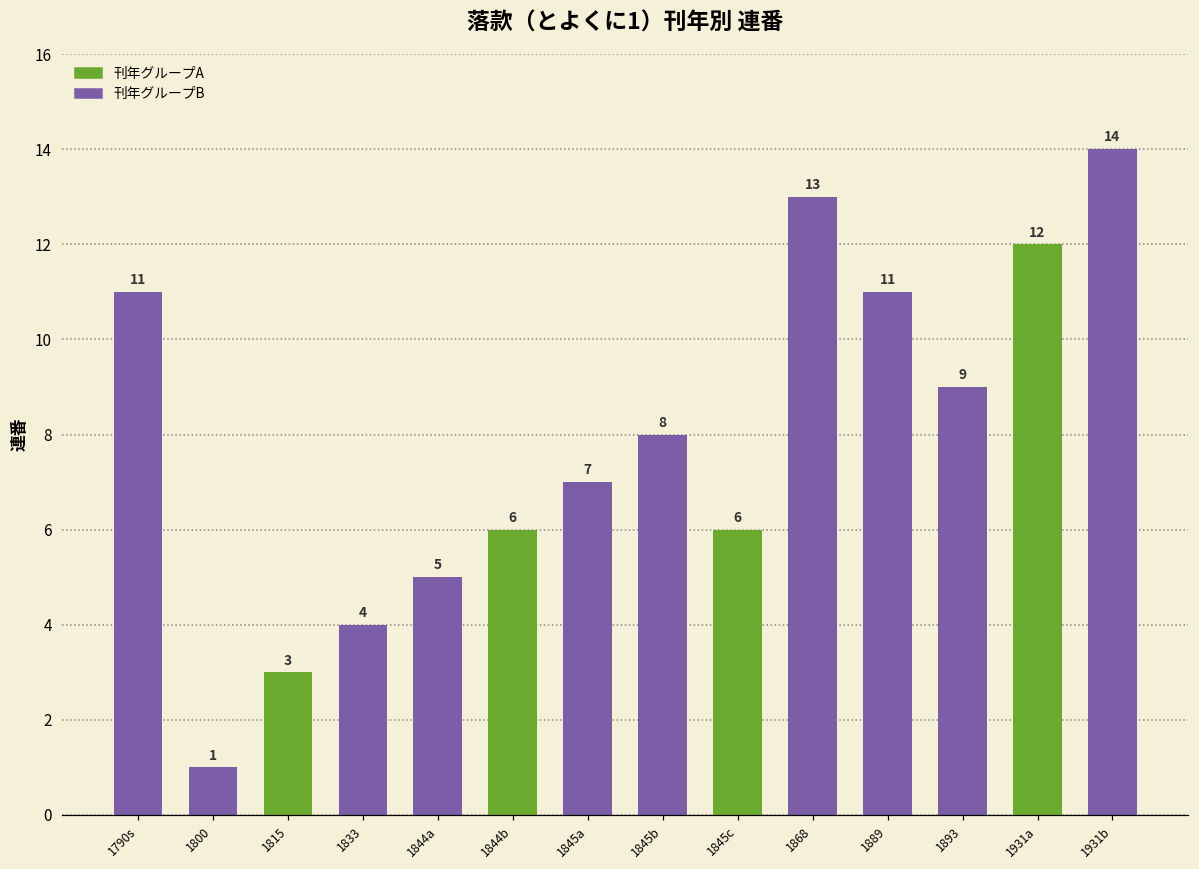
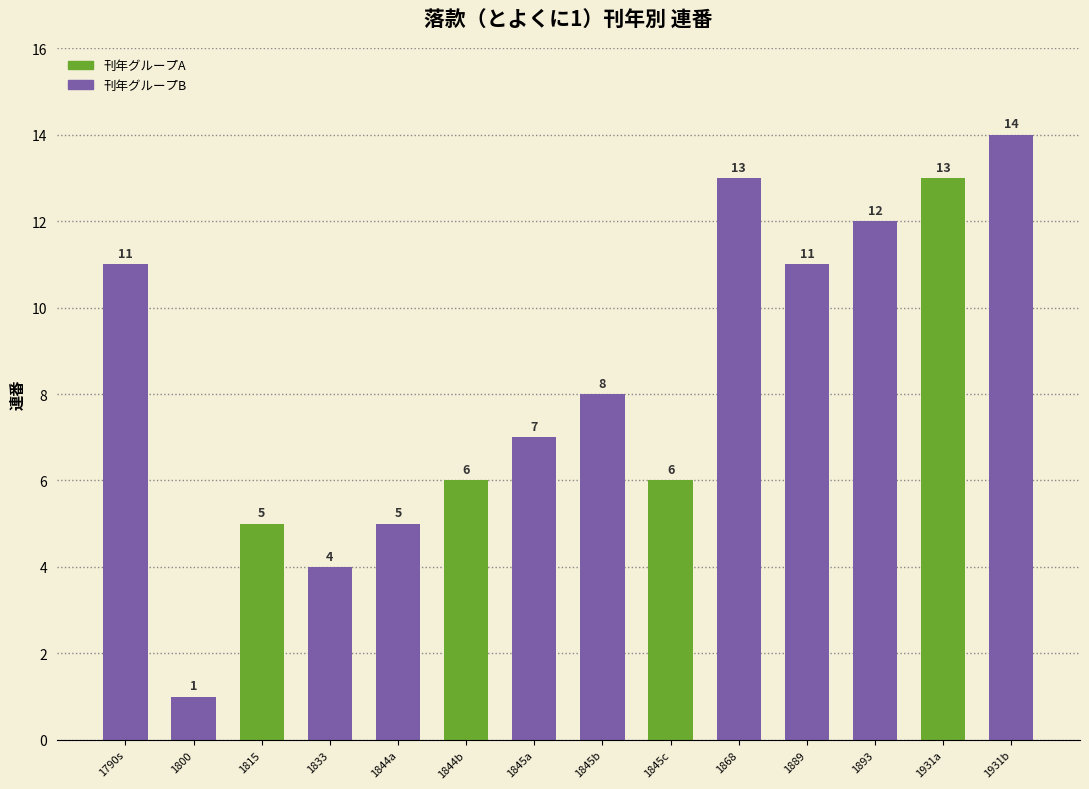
1815: 3 -> 5
1893: 9 -> 12
1931a: 12 -> 13
